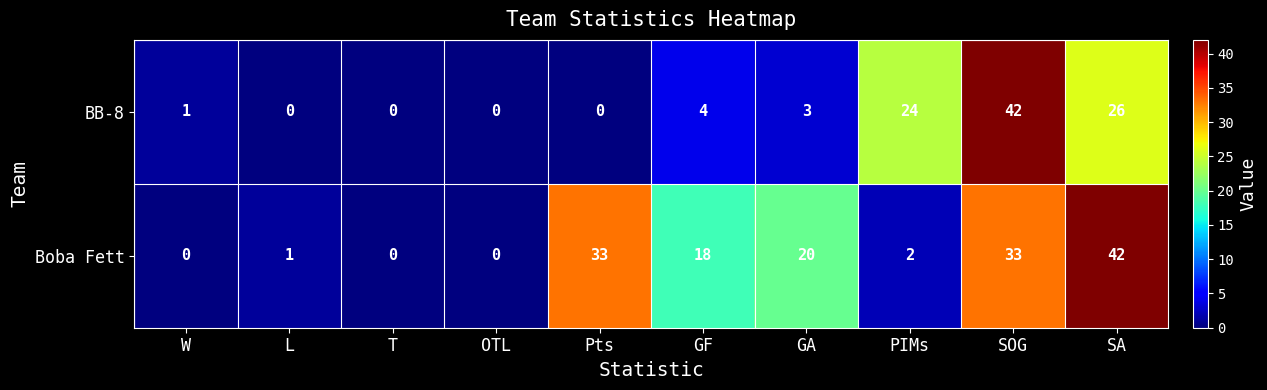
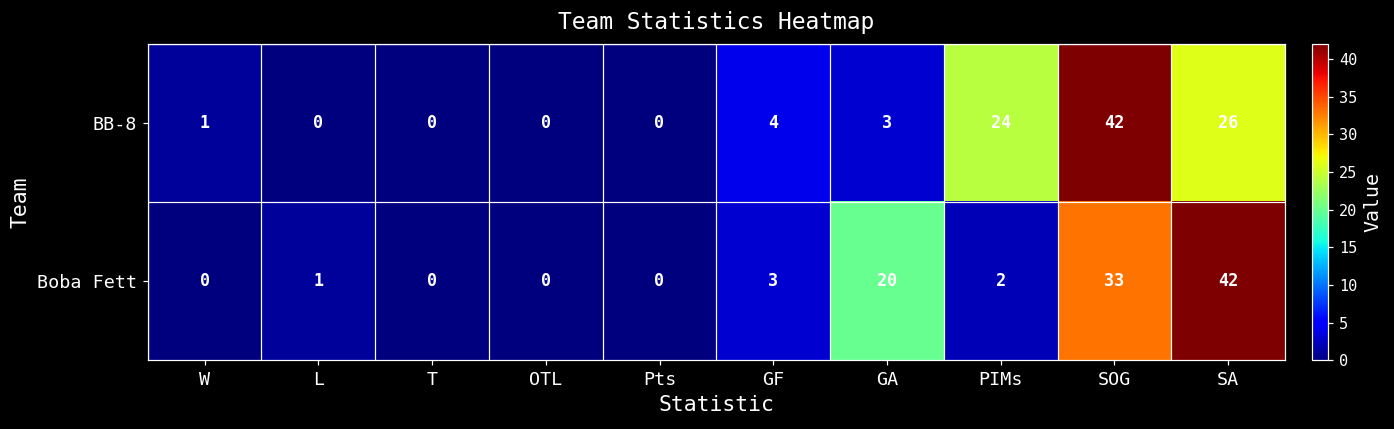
Boba Fett, Pts: 33 -> 0
Boba Fett, GF: 18 -> 3
